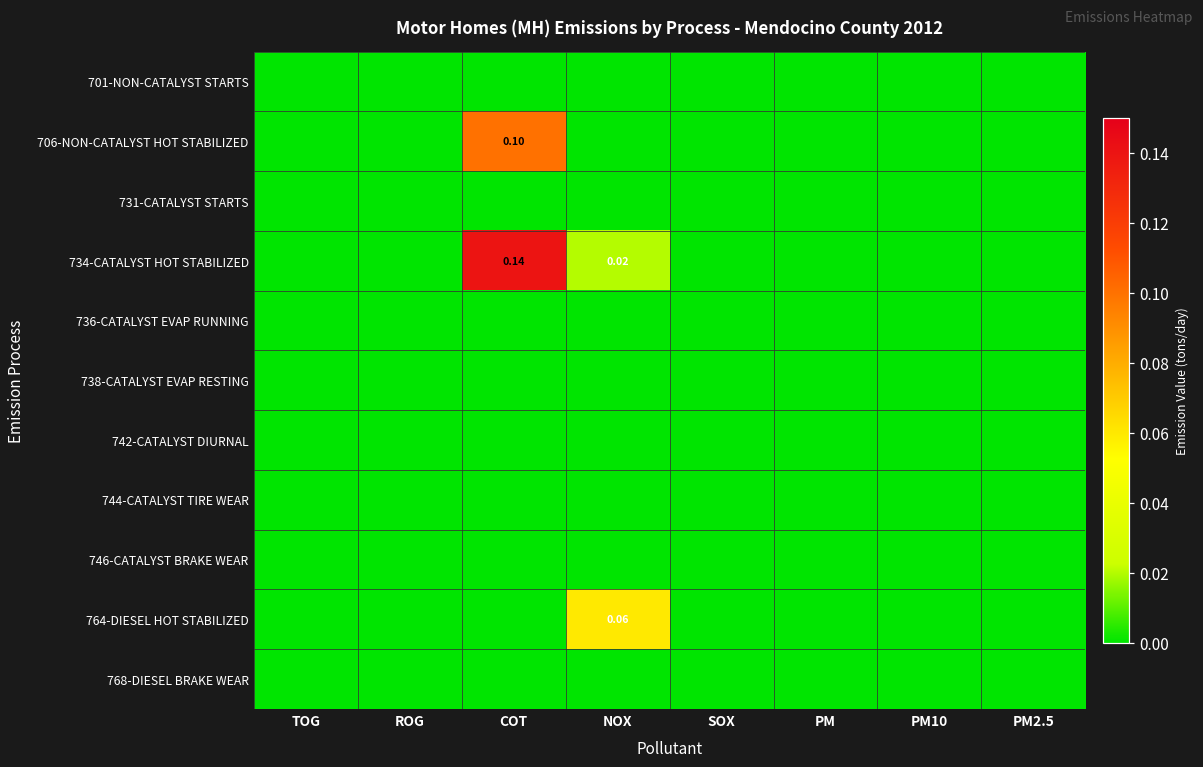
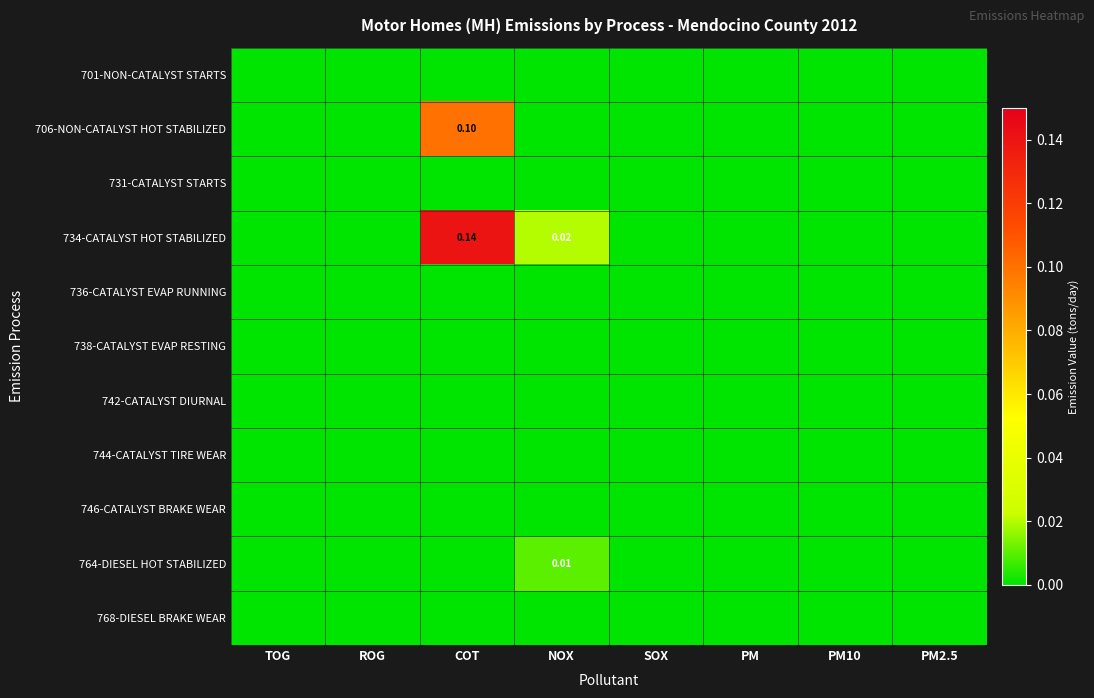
764-DIESEL HOT STABILIZED, NOX: 0.06 -> 0.01
